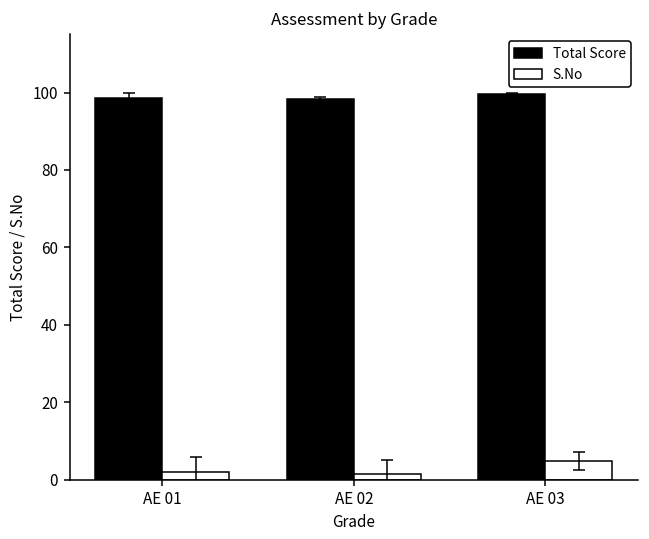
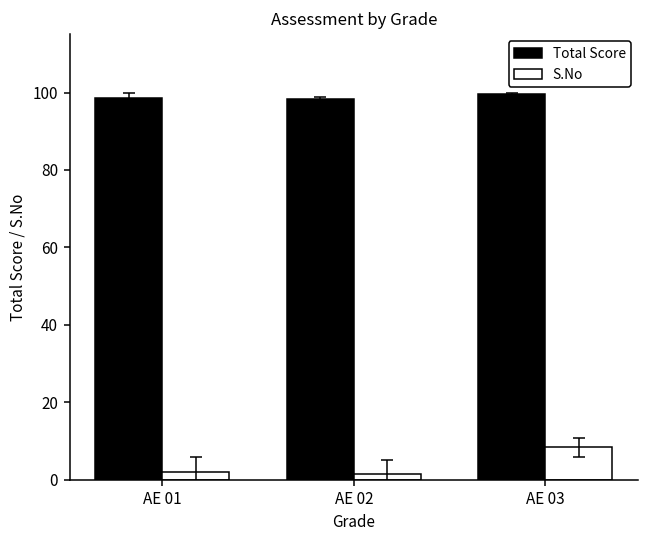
S.No, AE 03: 5 -> 8
